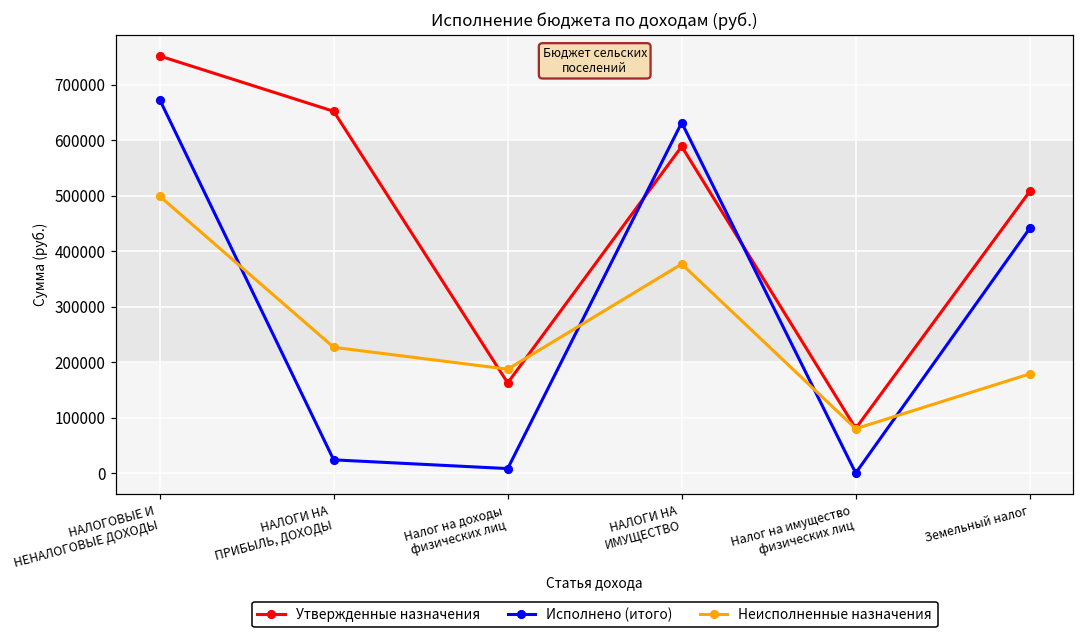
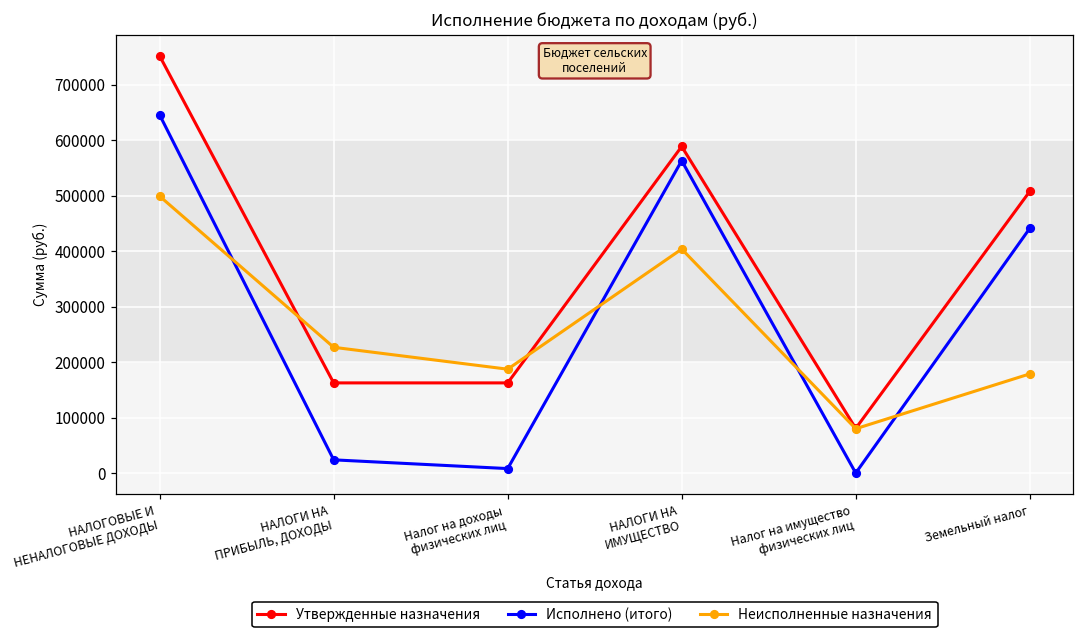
Исполнено (итого), НАЛОГОВЫЕ И НЕНАЛОГОВЫЕ ДОХОДЫ: 670000 -> 650000
Утвержденные назначения, НАЛОГИ НА ПРИБЫЛЬ, ДОХОДЫ: 650000 -> 160000
Исполнено (итого), НАЛОГИ НА ИМУЩЕСТВО: 630000 -> 560000
Неисполненные назначения, НАЛОГИ НА ИМУЩЕСТВО: 380000 -> 400000
